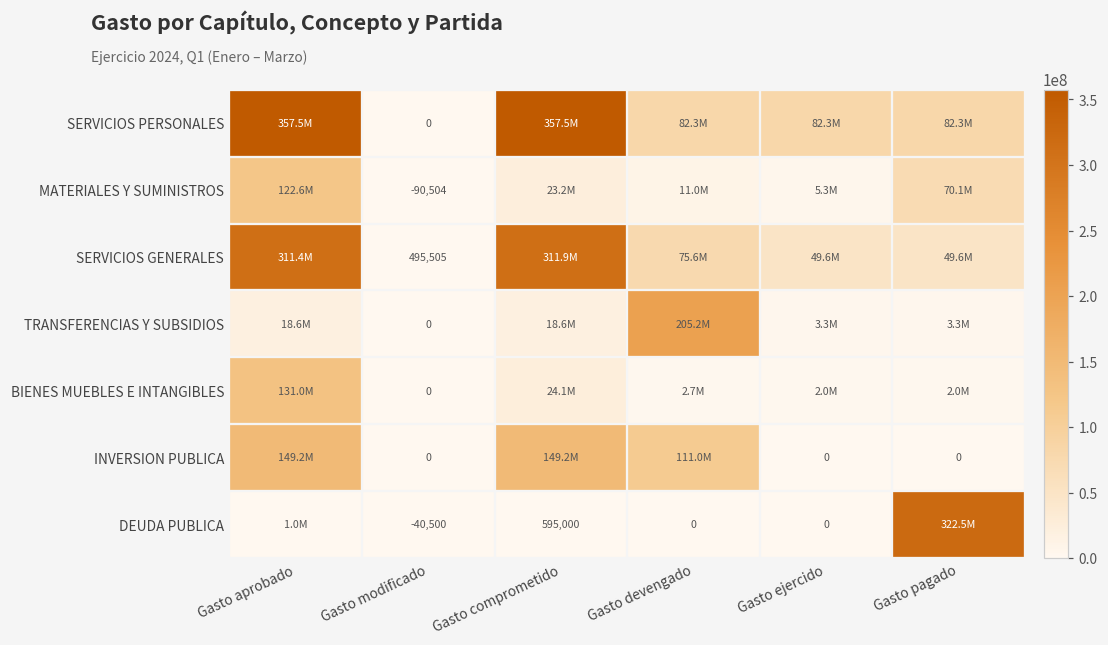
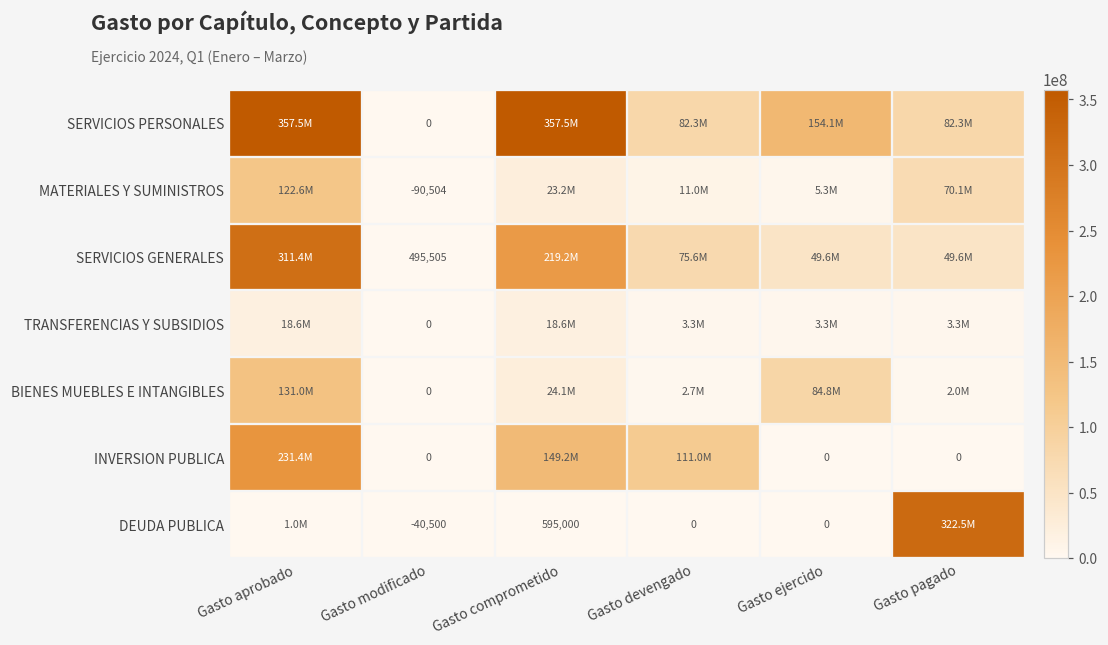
SERVICIOS PERSONALES, Gasto ejercido: 82.3M -> 154.1M
SERVICIOS GENERALES, Gasto comprometido: 311.9M -> 219.2M
TRANSFERENCIAS Y SUBSIDIOS, Gasto devengado: 205.2M -> 3.3M
BIENES MUEBLES E INTANGIBLES, Gasto ejercido: 2.0M -> 84.8M
INVERSION PUBLICA, Gasto aprobado: 149.2M -> 231.4M
